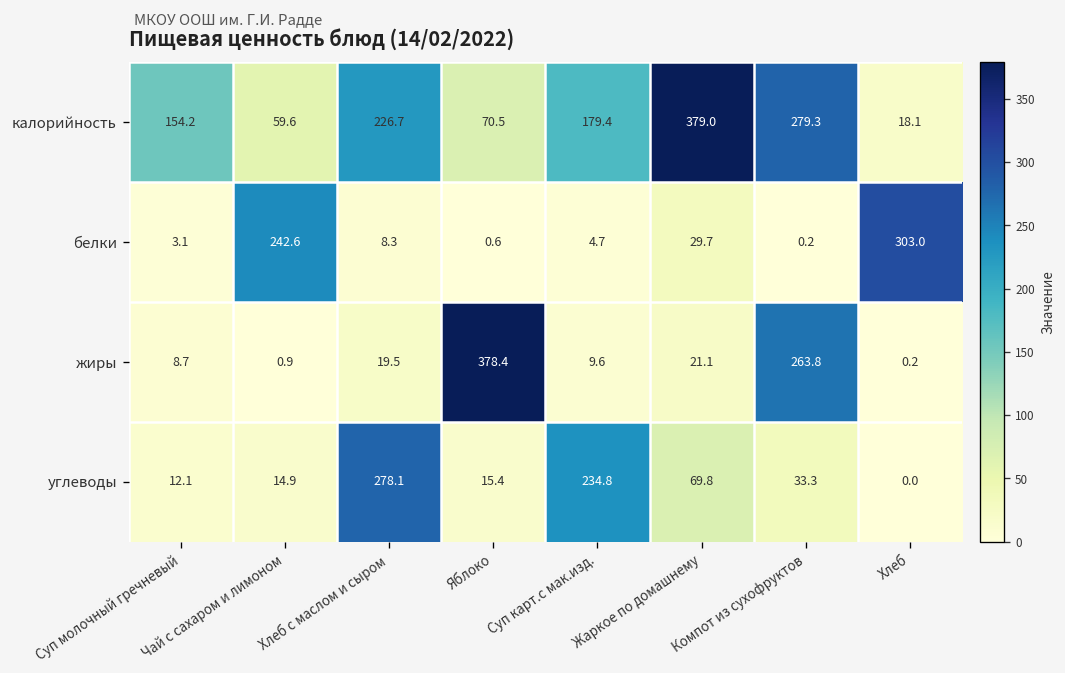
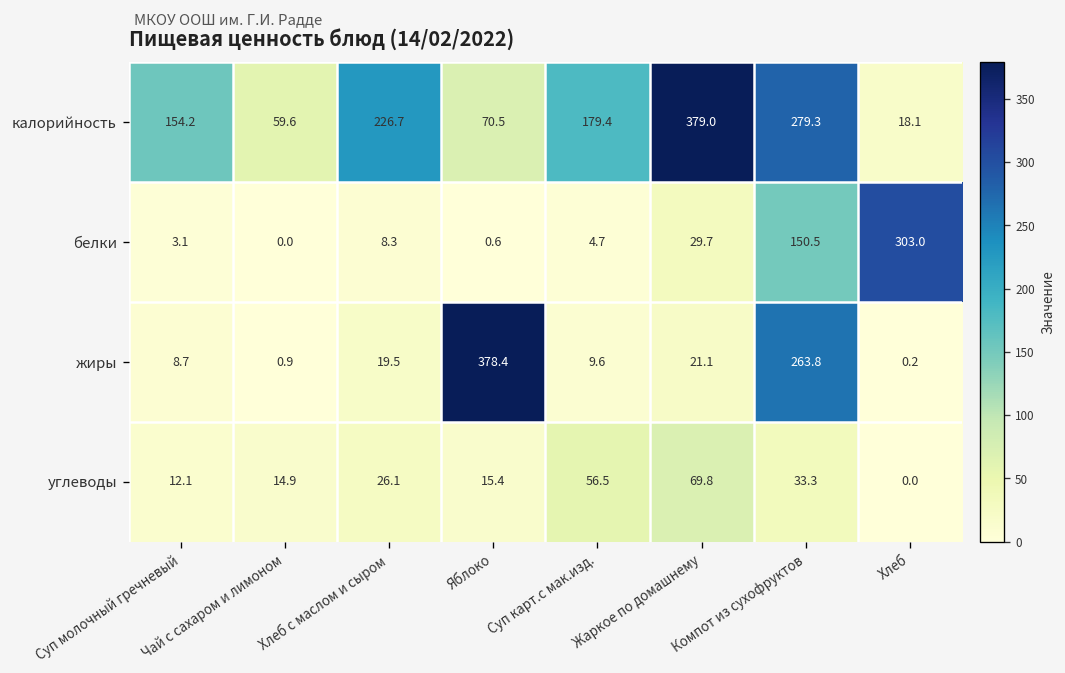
белки, Чай с сахаром и лимоном: 242.6 -> 0.0
белки, Компот из сухофруктов: 0.2 -> 150.5
углеводы, Хлеб с маслом и сыром: 278.1 -> 26.1
углеводы, Суп карт.с мак.изд.: 234.8 -> 56.5
